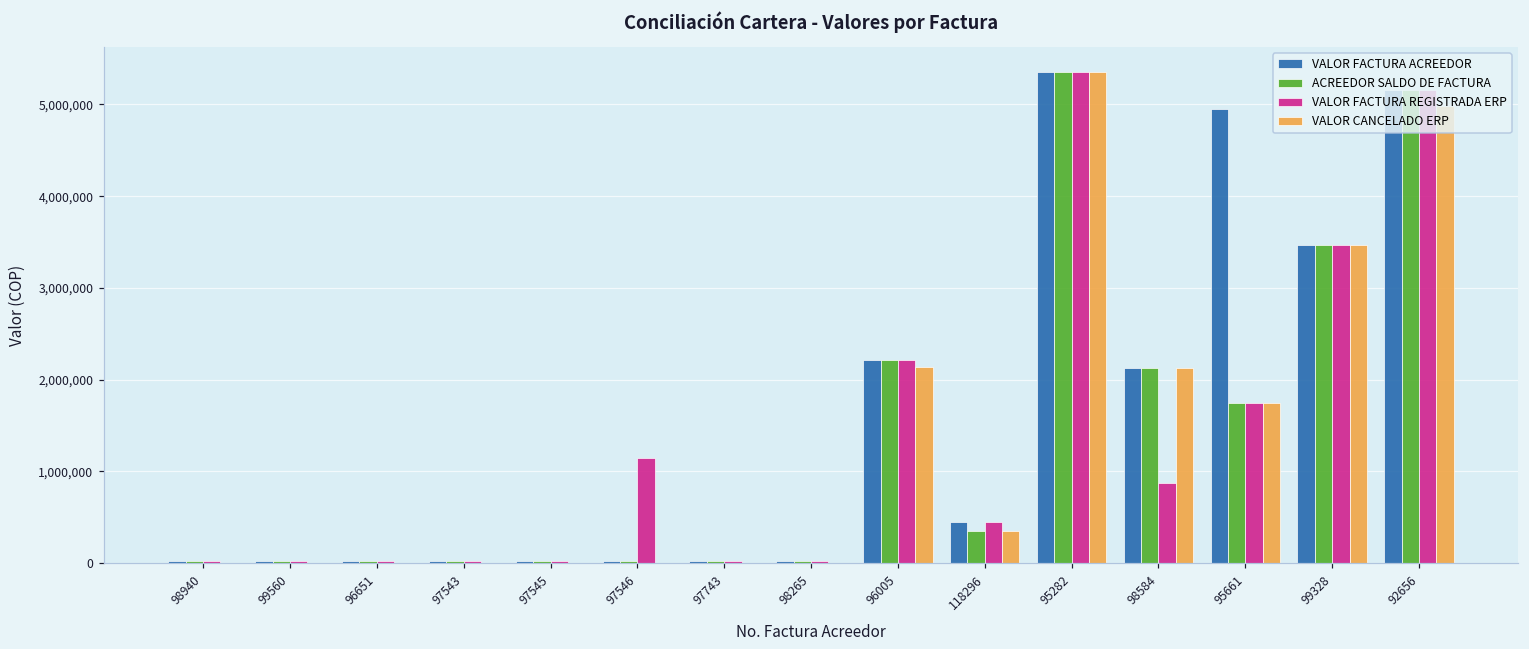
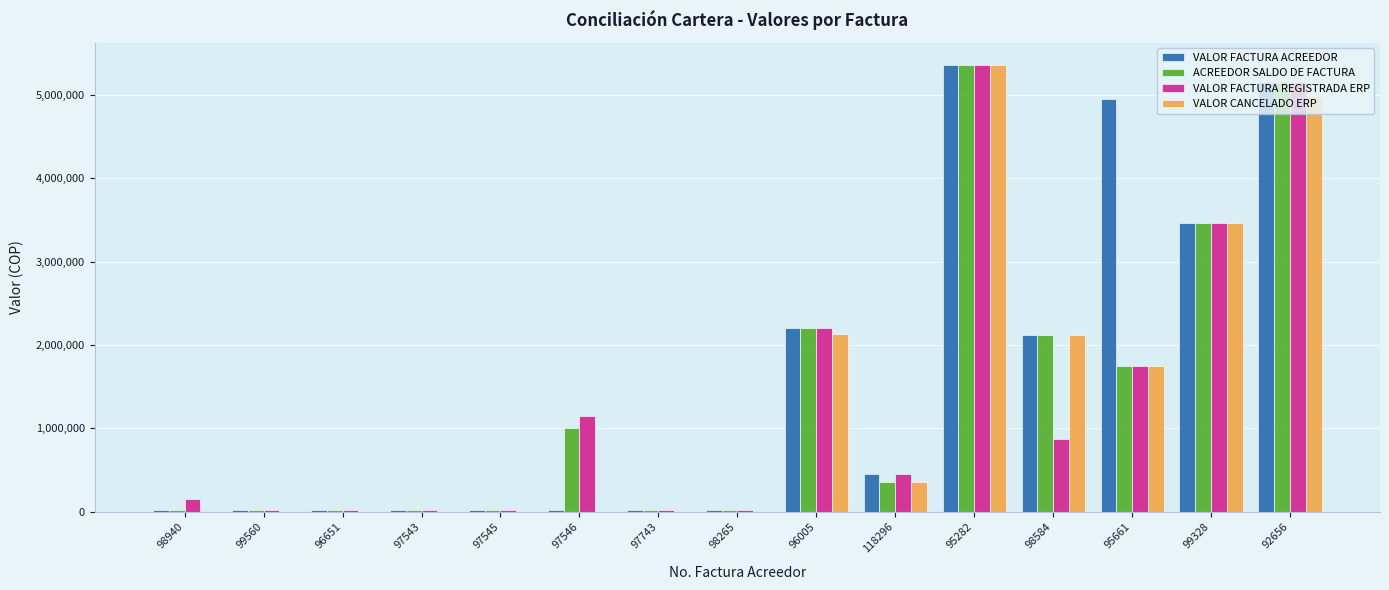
VALOR FACTURA REGISTRADA ERP, 98940: 0 -> 200,000
ACREEDOR SALDO DE FACTURA, 97546: 0 -> 1,000,000
